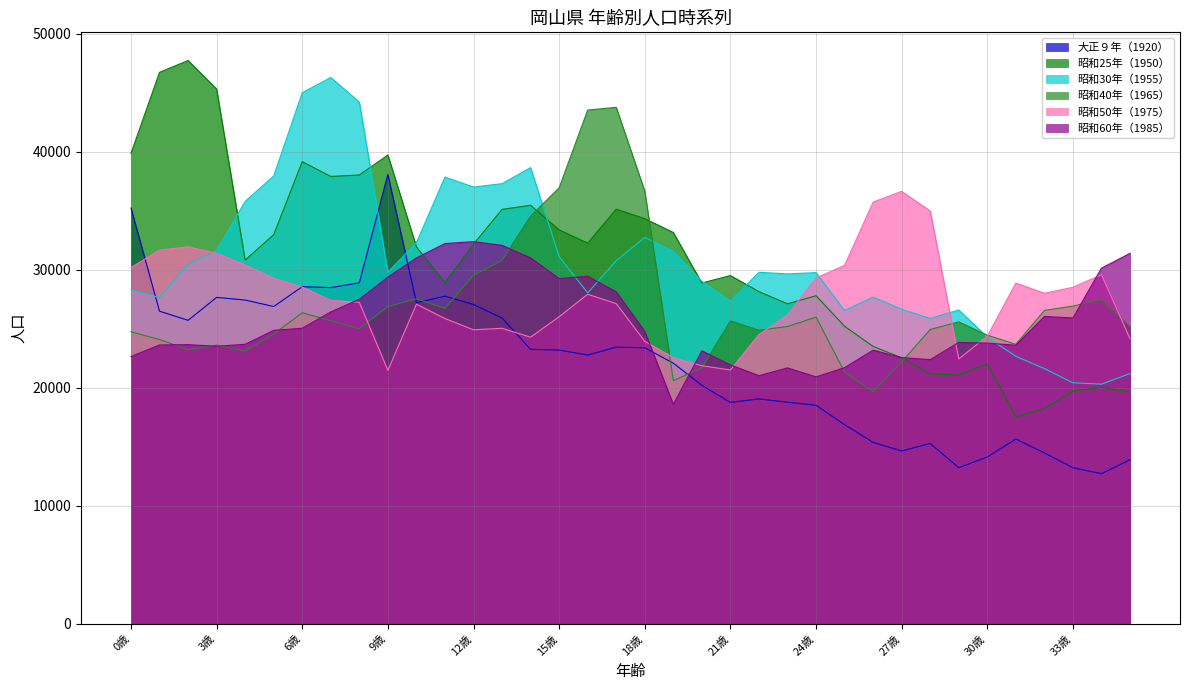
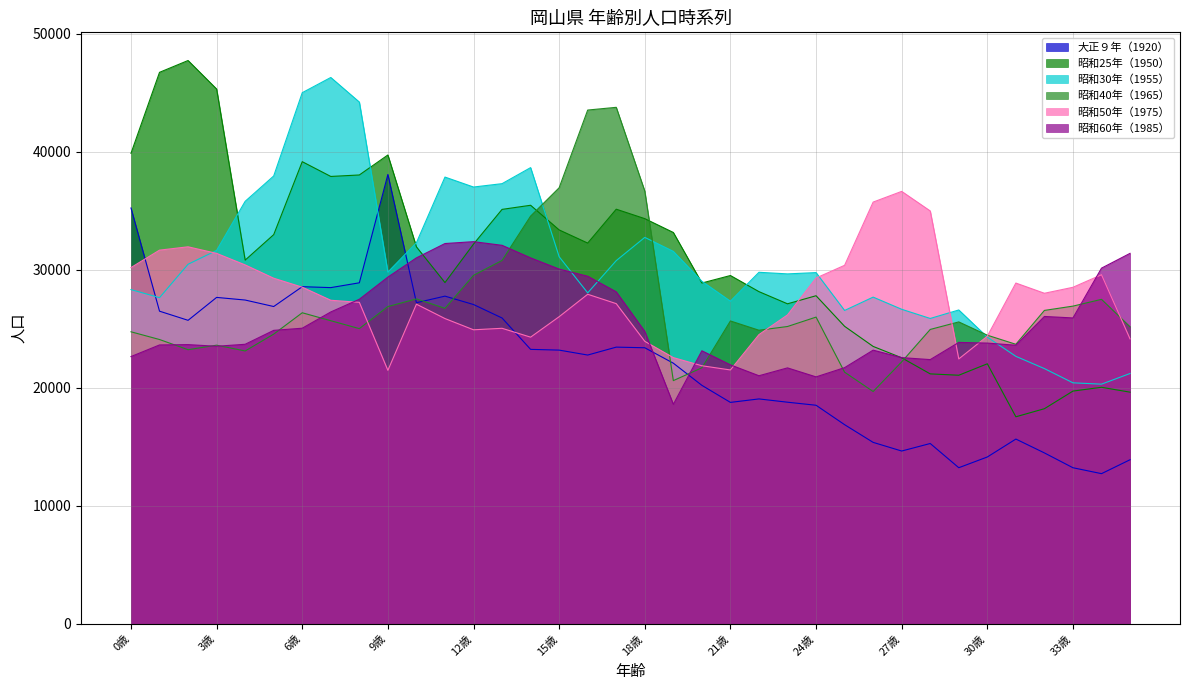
昭和60年（1985）, 15歳: 29300 -> 30100
